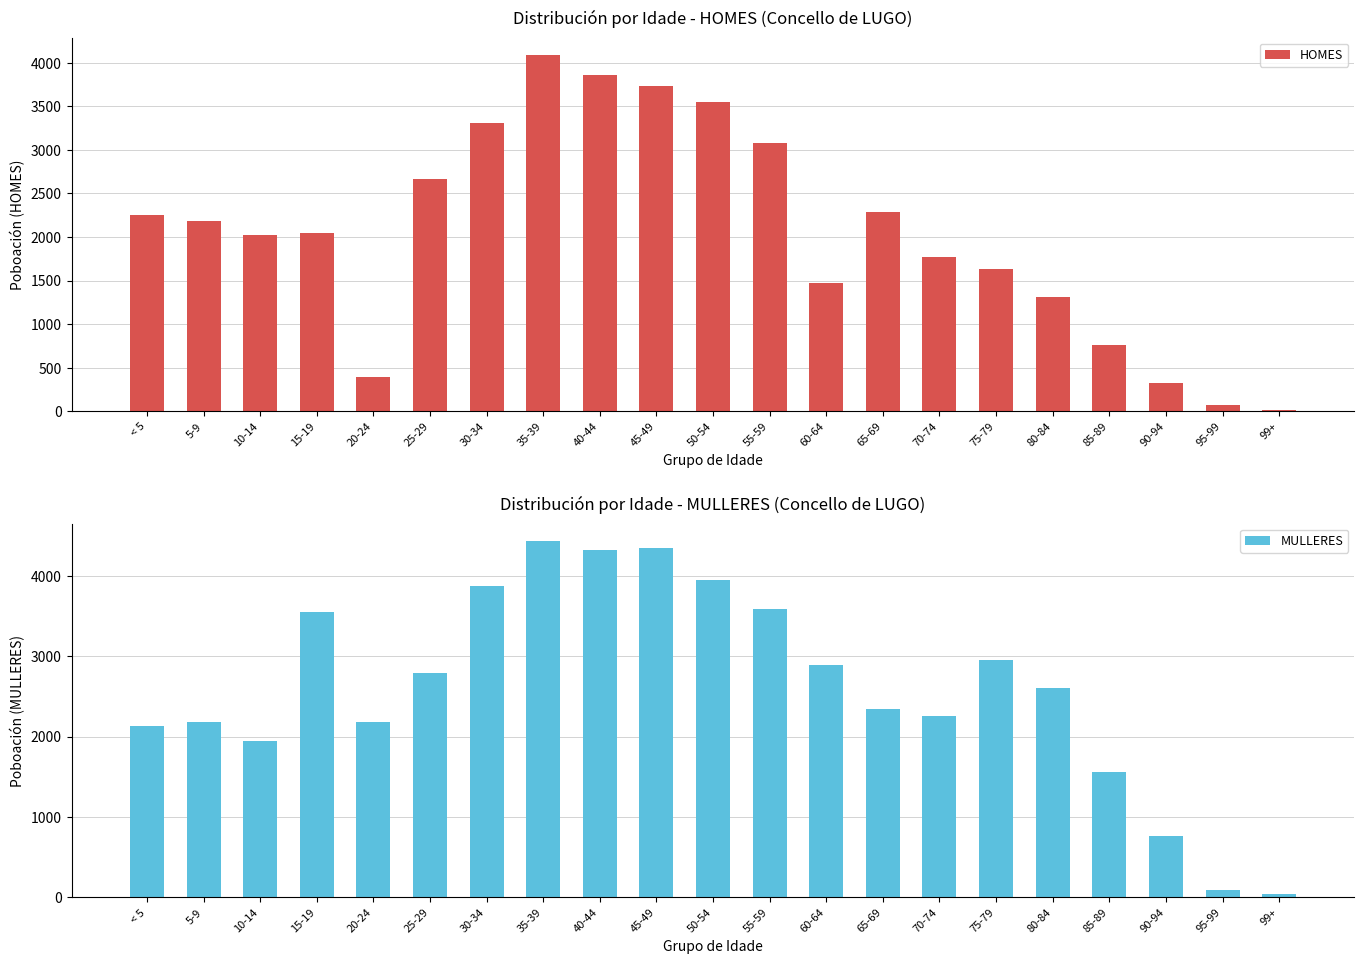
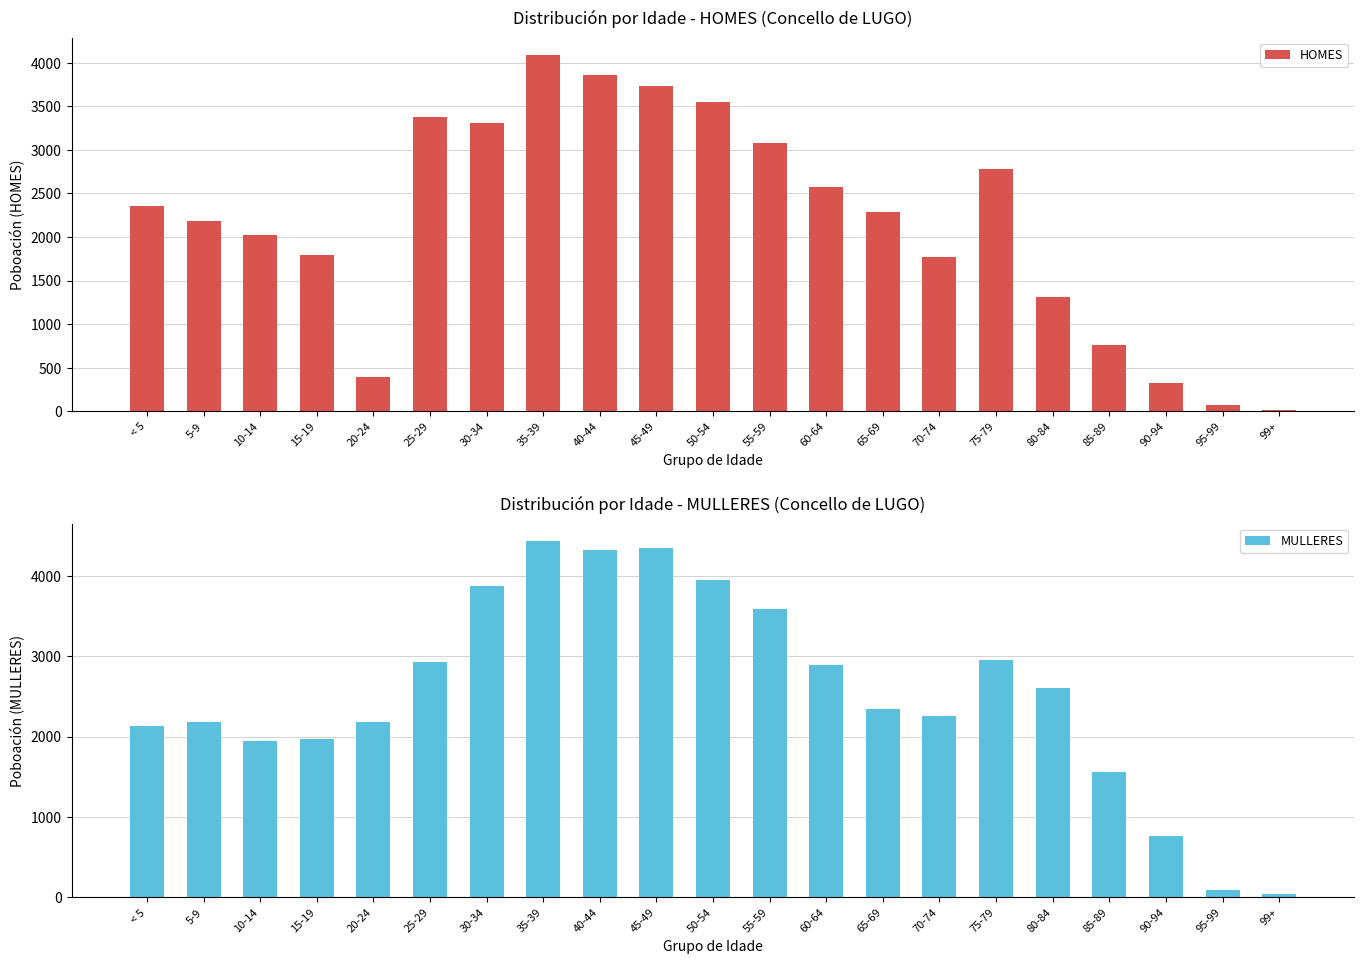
Distribución por Idade - HOMES (Concello de LUGO), < 5: 2300 -> 2400
Distribución por Idade - HOMES (Concello de LUGO), 15-19: 2100 -> 1800
Distribución por Idade - HOMES (Concello de LUGO), 25-29: 2700 -> 3400
Distribución por Idade - HOMES (Concello de LUGO), 60-64: 1500 -> 2600
Distribución por Idade - HOMES (Concello de LUGO), 75-79: 1600 -> 2800
Distribución por Idade - MULLERES (Concello de LUGO), 15-19: 3600 -> 2000
Distribución por Idade - MULLERES (Concello de LUGO), 25-29: 2800 -> 2900
